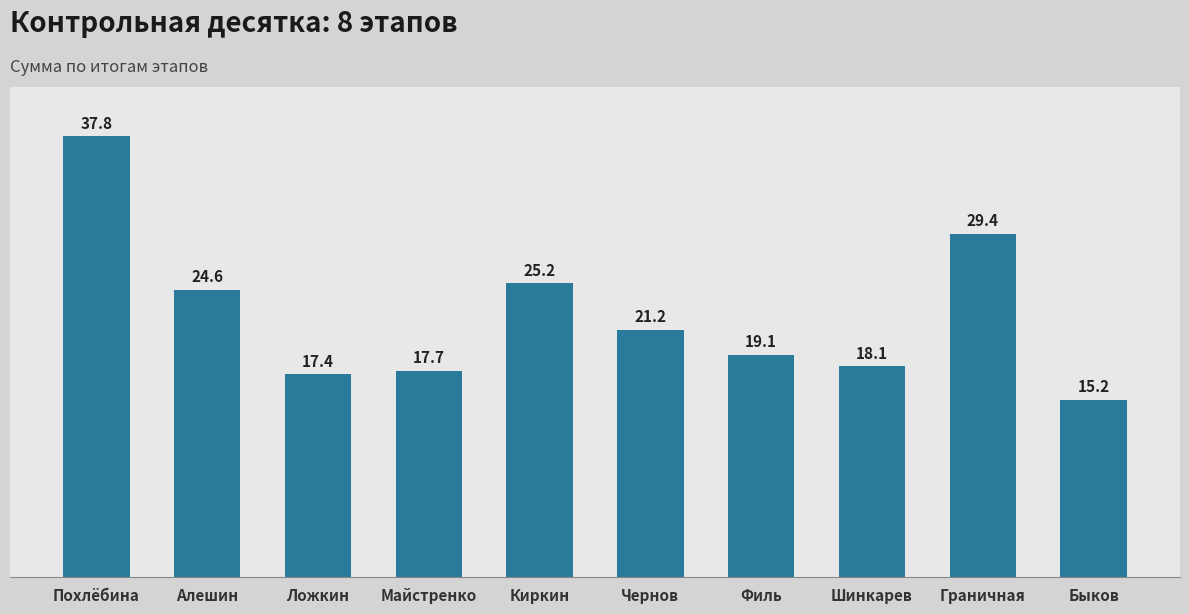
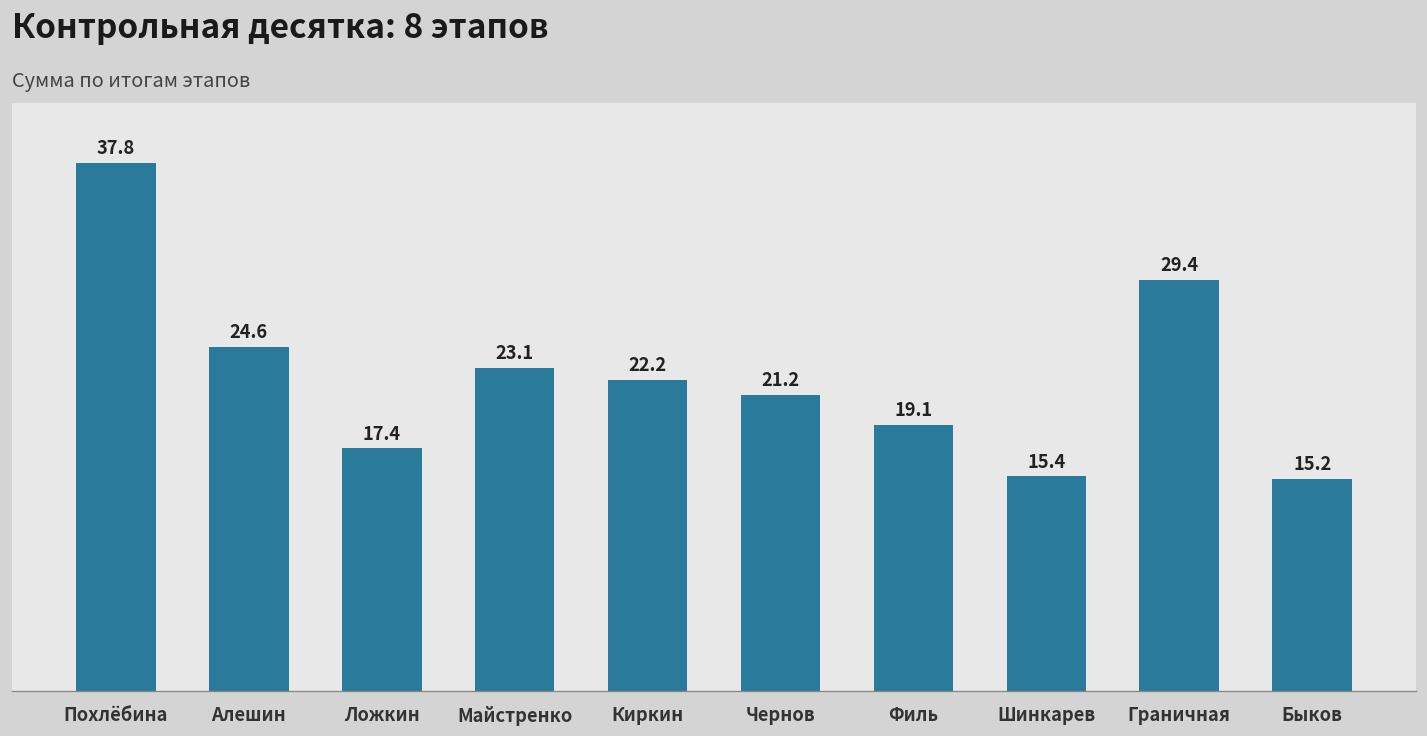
Майстренко: 17.7 -> 23.1
Киркин: 25.2 -> 22.2
Шинкарев: 18.1 -> 15.4
